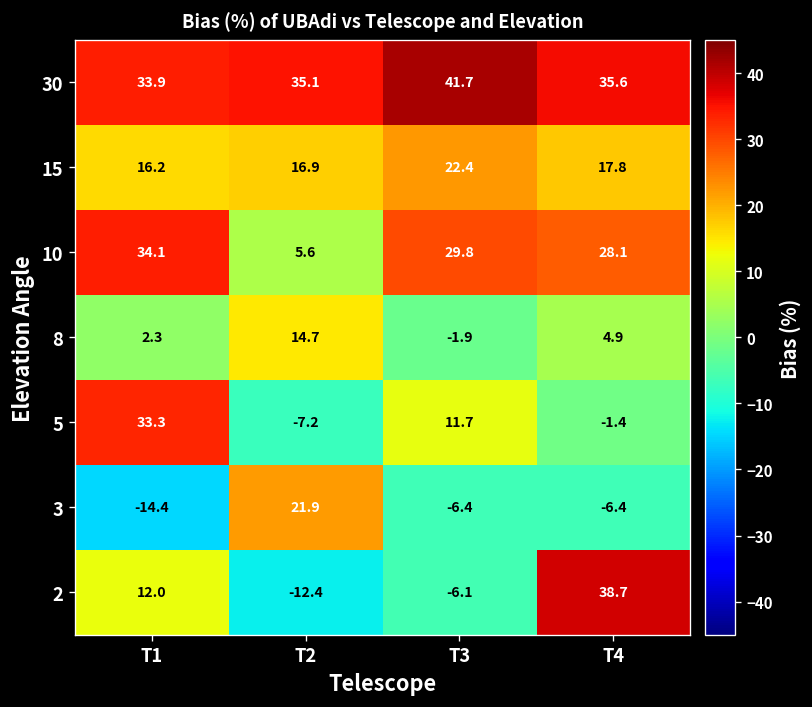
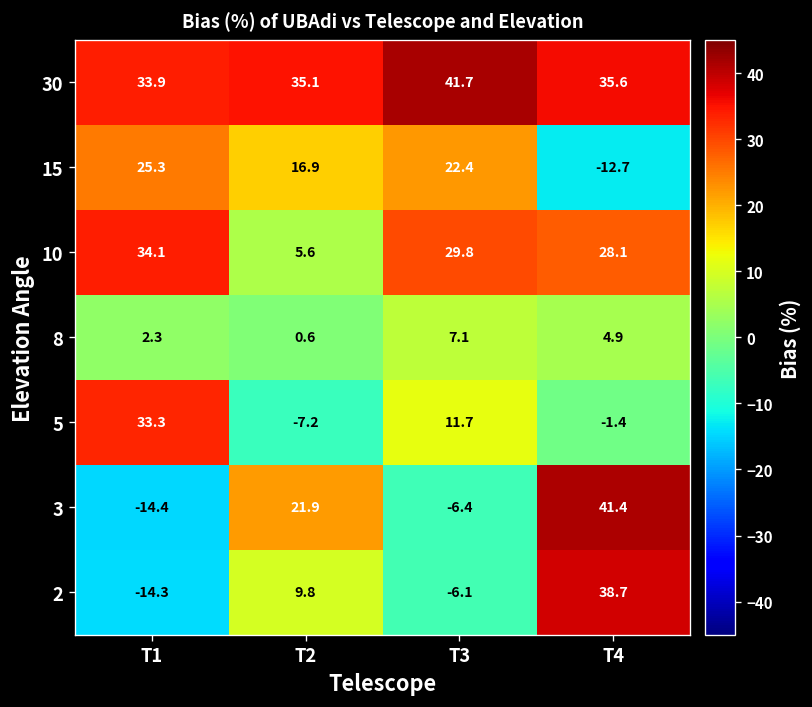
15, T1: 16.2 -> 25.3
15, T4: 17.8 -> -12.7
8, T2: 14.7 -> 0.6
8, T3: -1.9 -> 7.1
3, T4: -6.4 -> 41.4
2, T1: 12.0 -> -14.3
2, T2: -12.4 -> 9.8
